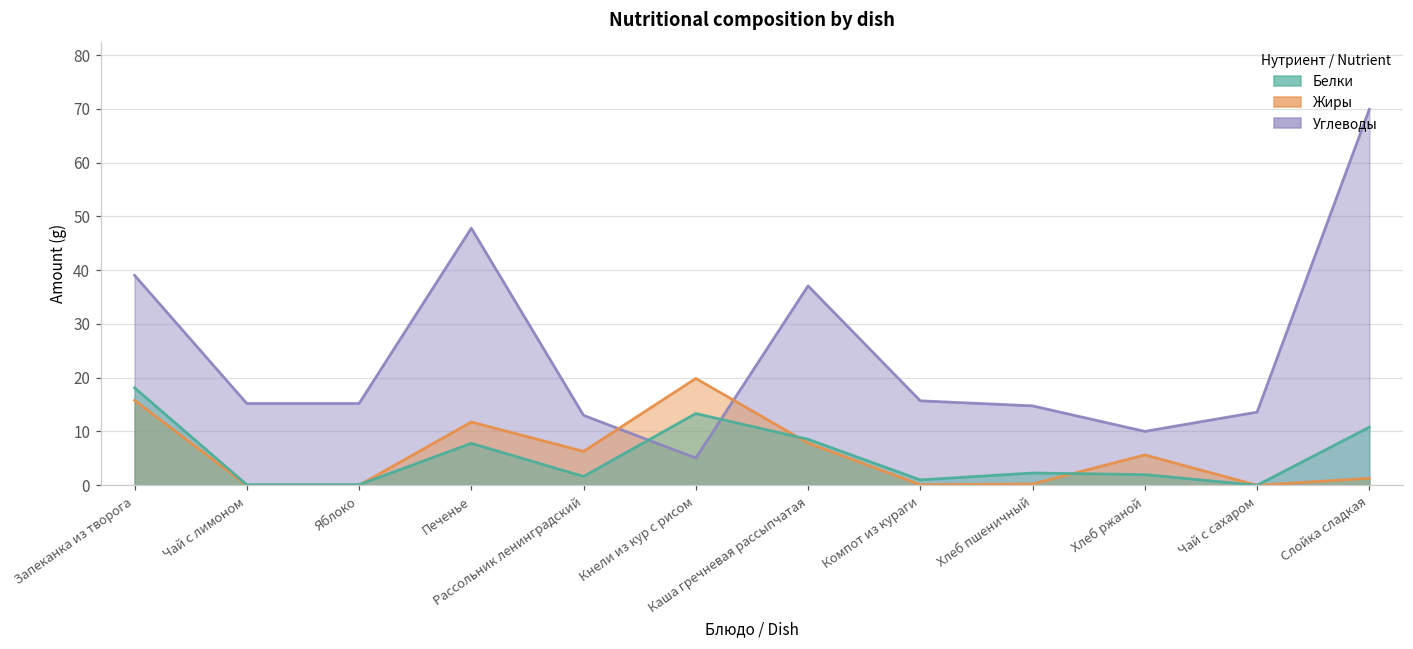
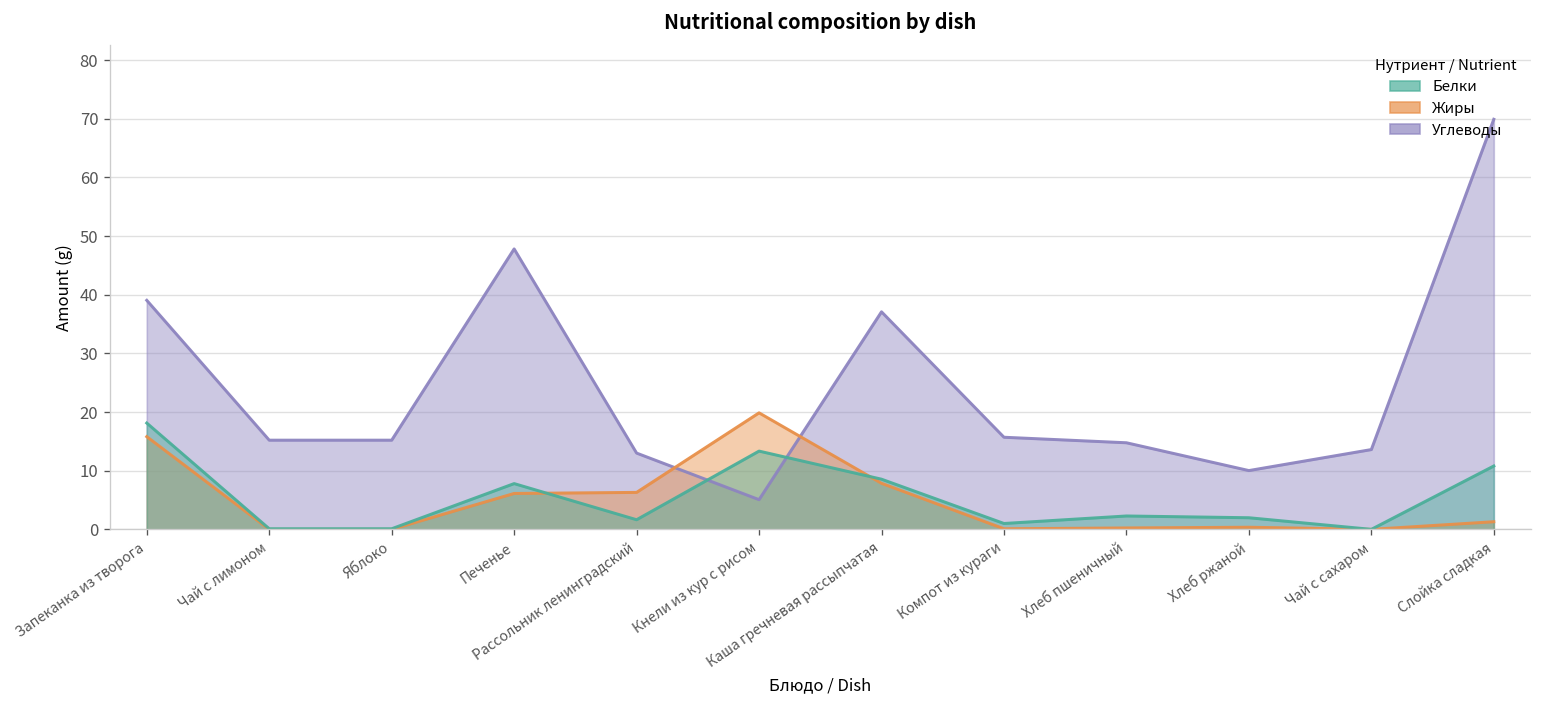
Жиры, Печенье: 12 -> 6
Жиры, Хлеб ржаной: 6 -> 0
